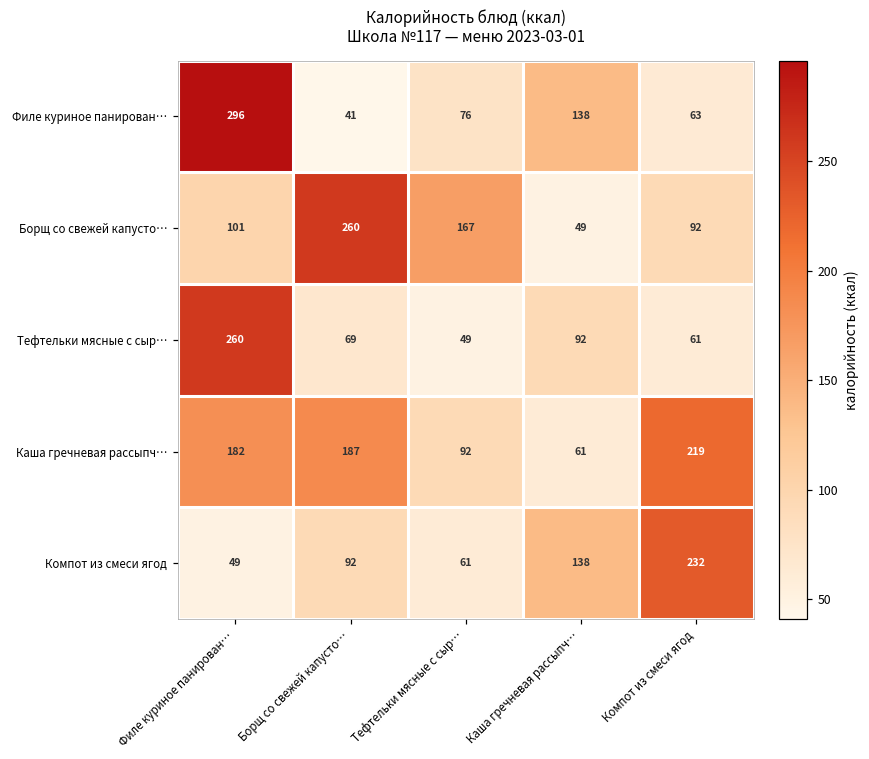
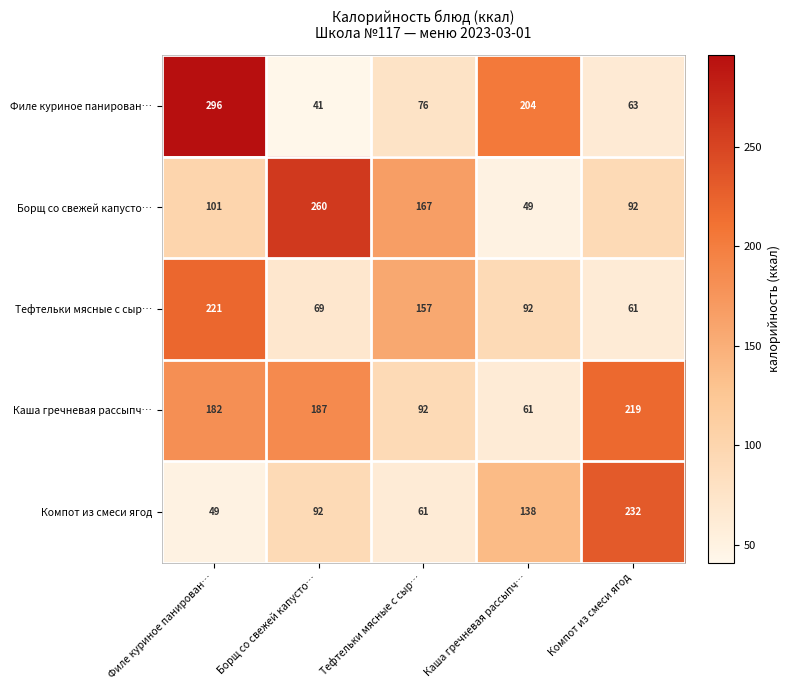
Филе куриное панирован…, Каша гречневая рассыпч…: 138 -> 204
Тефтельки мясные с сыр…, Филе куриное панирован…: 260 -> 221
Тефтельки мясные с сыр…, Тефтельки мясные с сыр…: 49 -> 157
